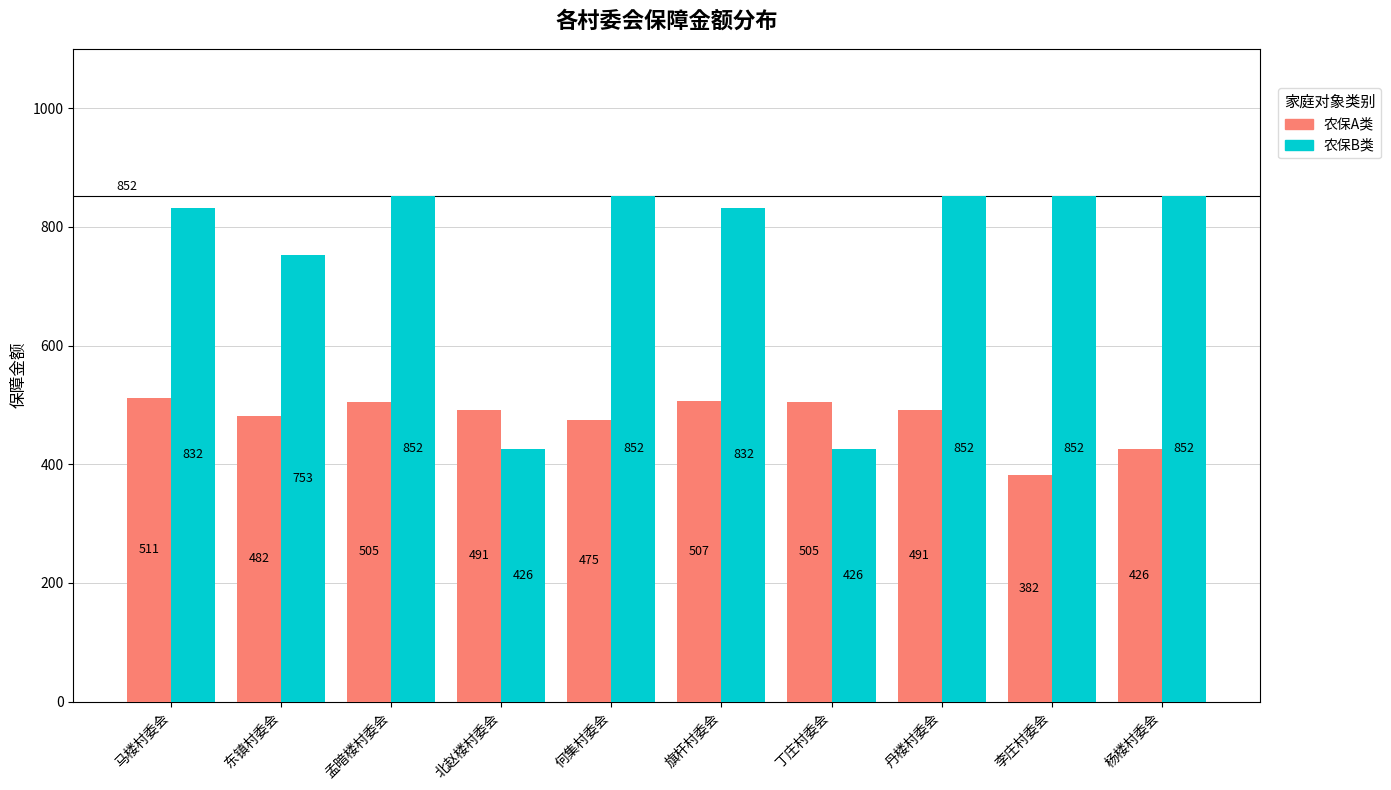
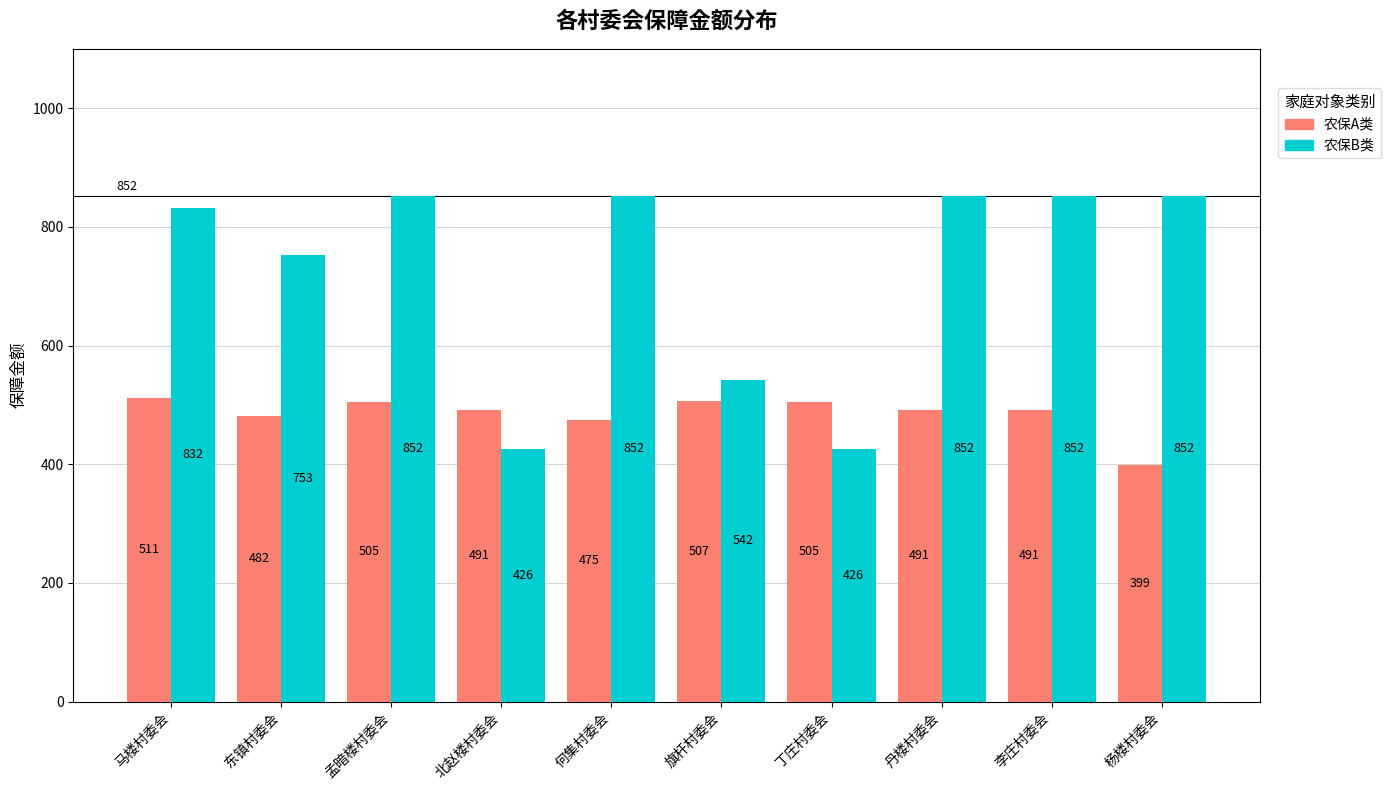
农保B类, 旗杆村委会: 832 -> 542
农保A类, 李庄村委会: 382 -> 491
农保A类, 杨楼村委会: 426 -> 399
